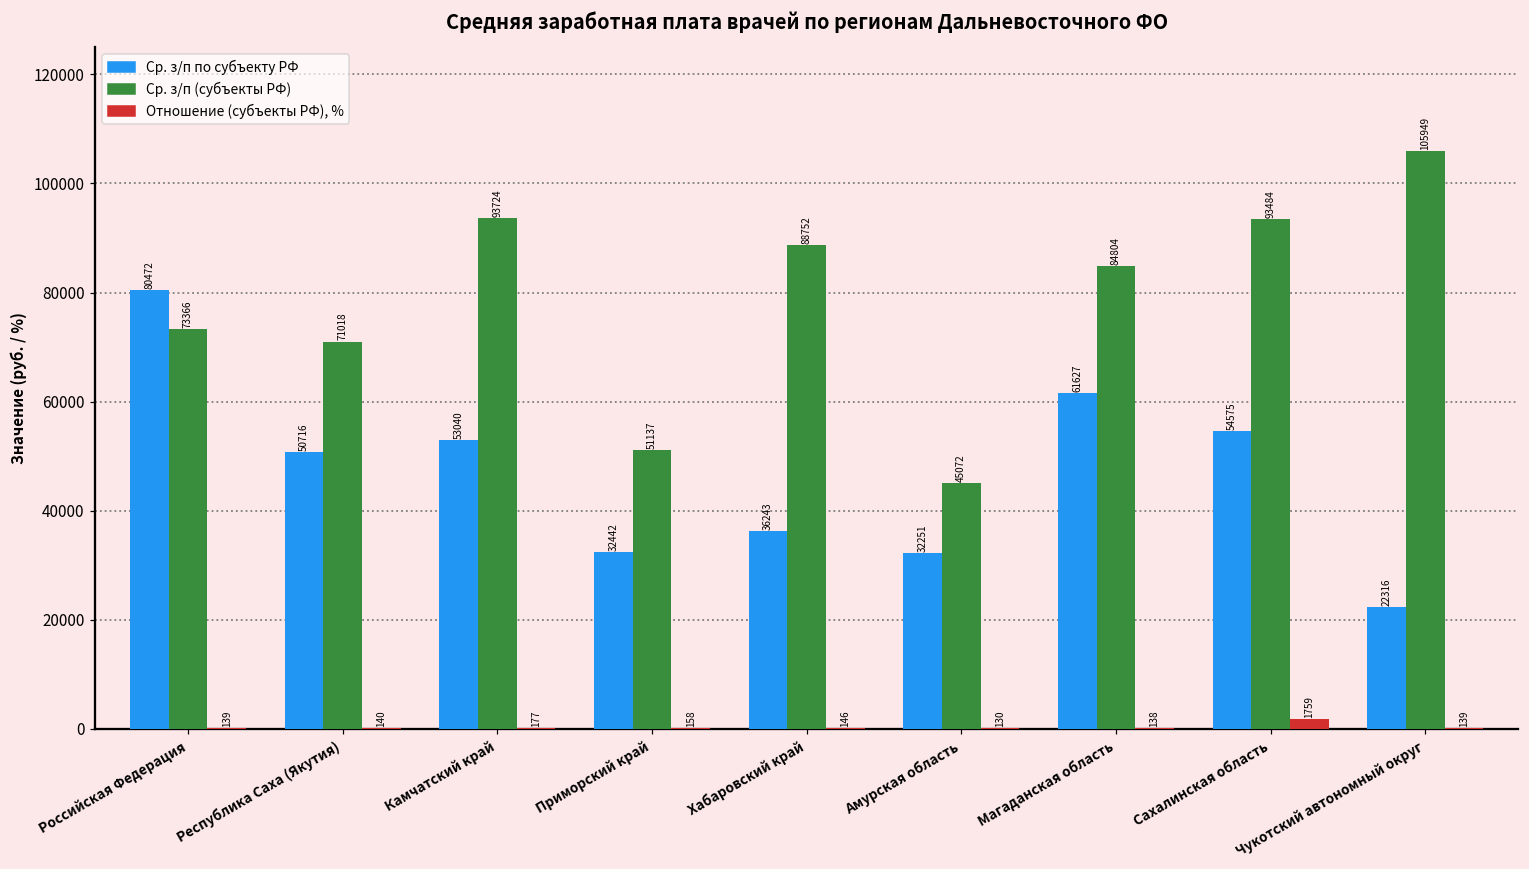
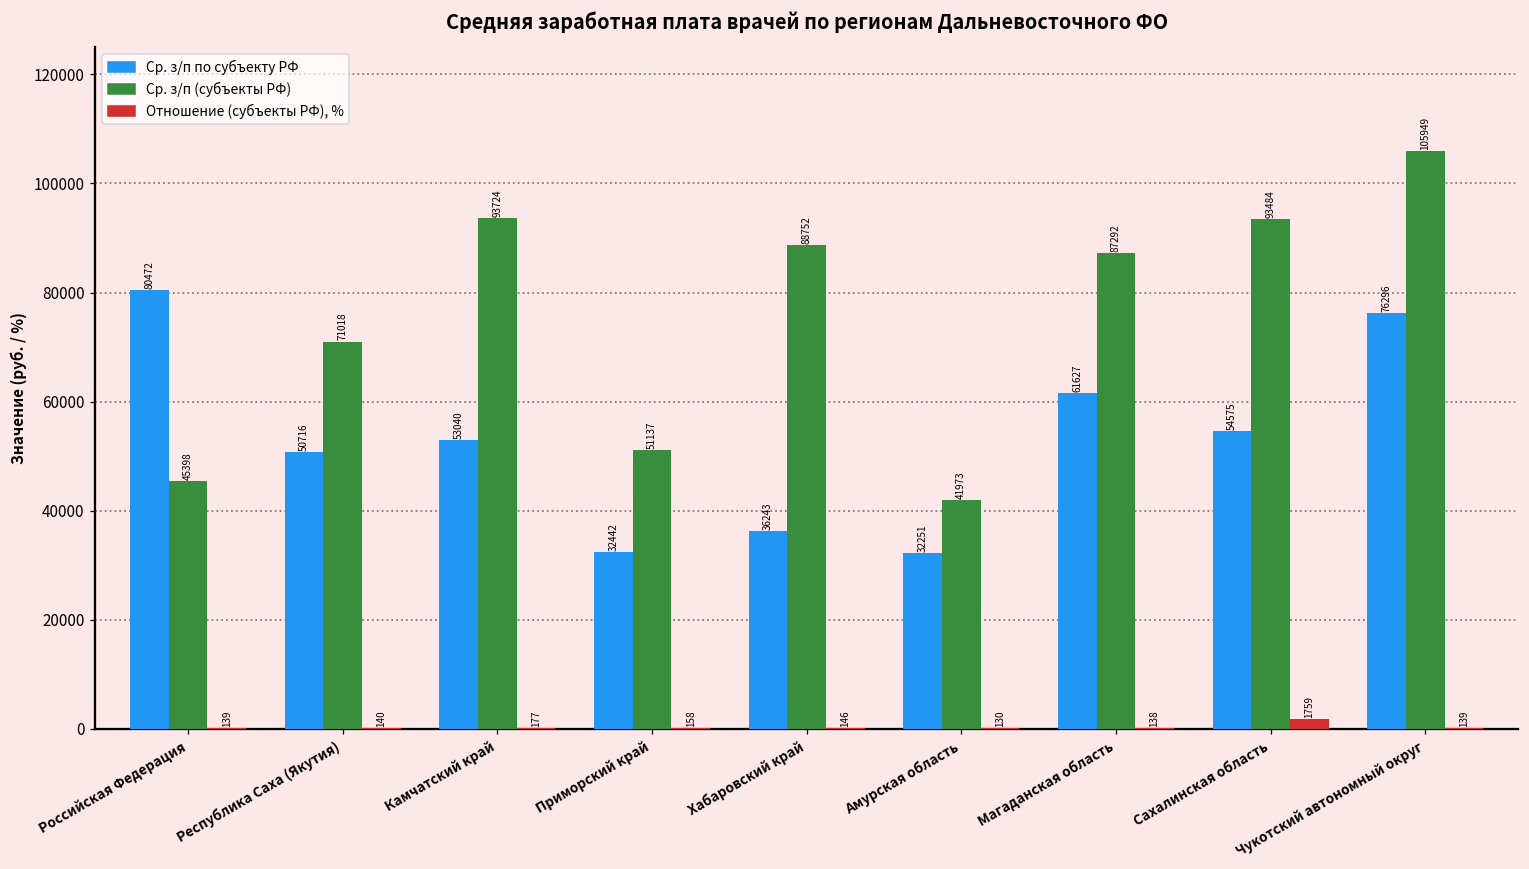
Ср. з/п (субъекты РФ), Российская Федерация: 73366 -> 45398
Ср. з/п (субъекты РФ), Амурская область: 45072 -> 41973
Ср. з/п (субъекты РФ), Магаданская область: 84804 -> 87292
Ср. з/п по субъекту РФ, Чукотский автономный округ: 22316 -> 76296
